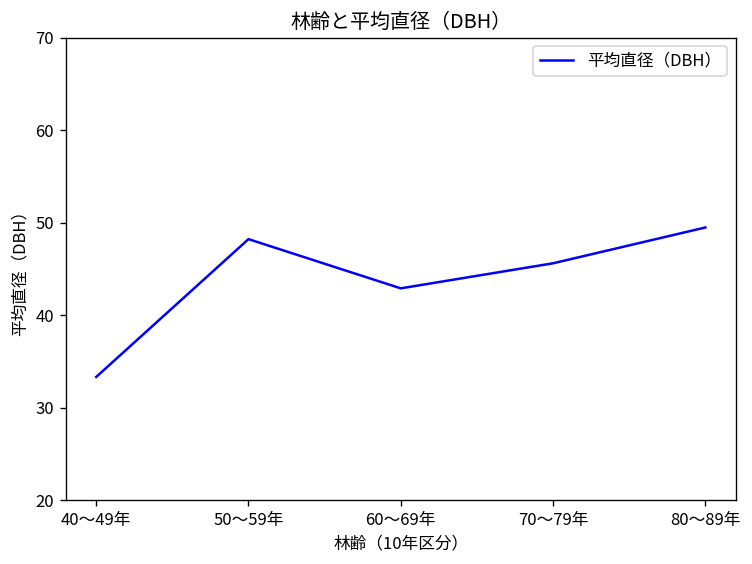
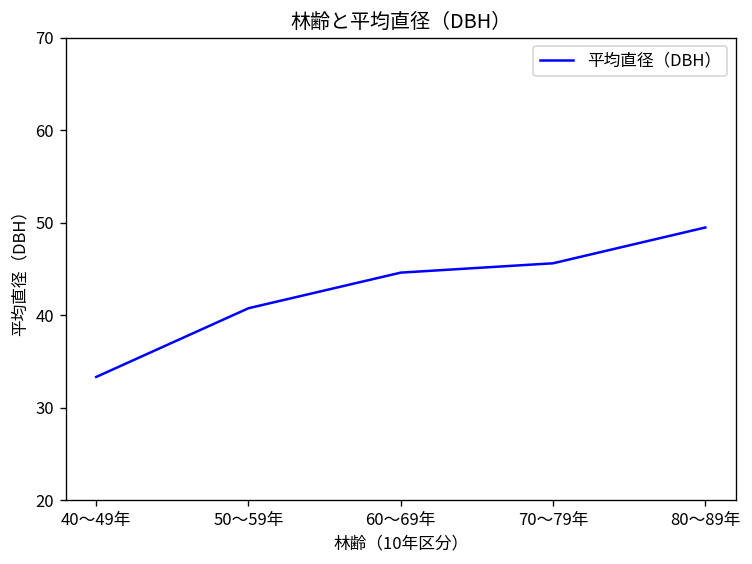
50～59年: 48 -> 41
60～69年: 43 -> 45
